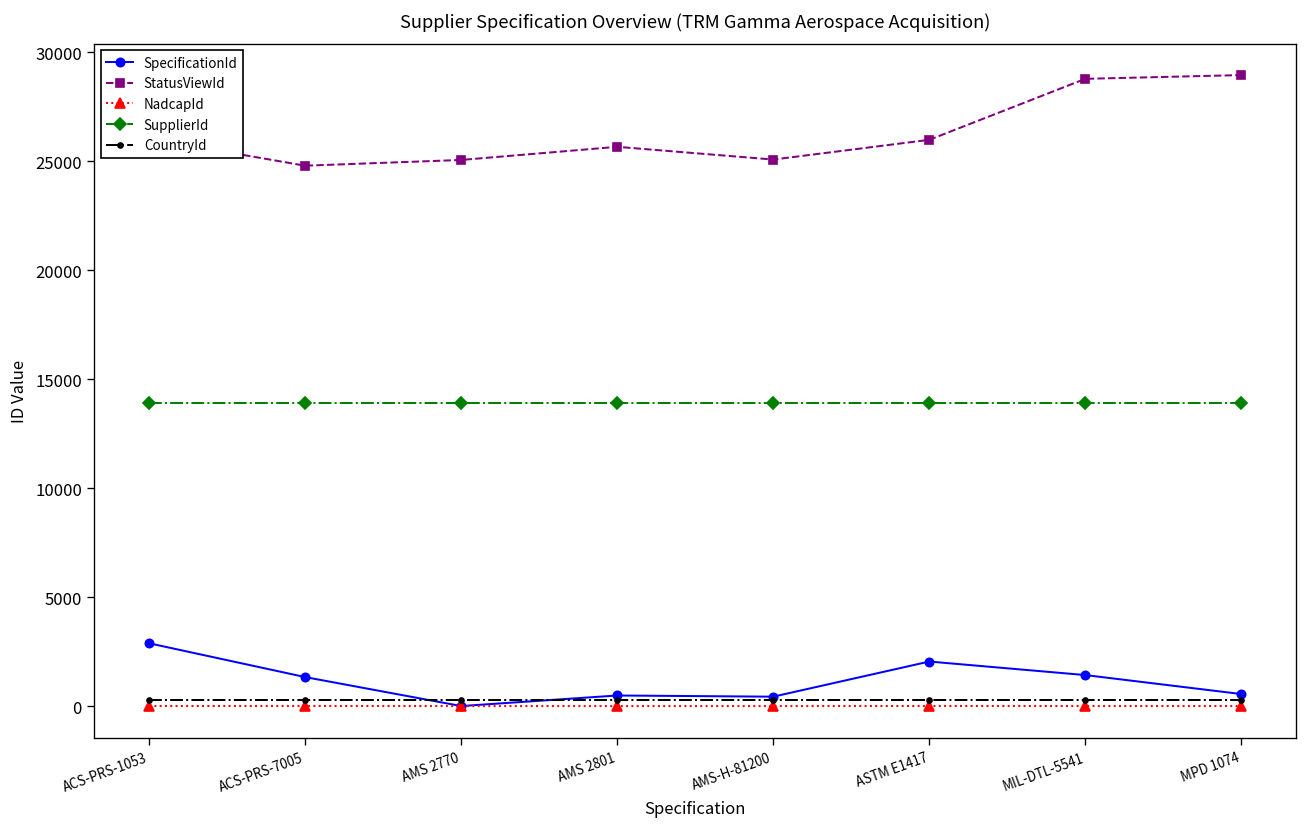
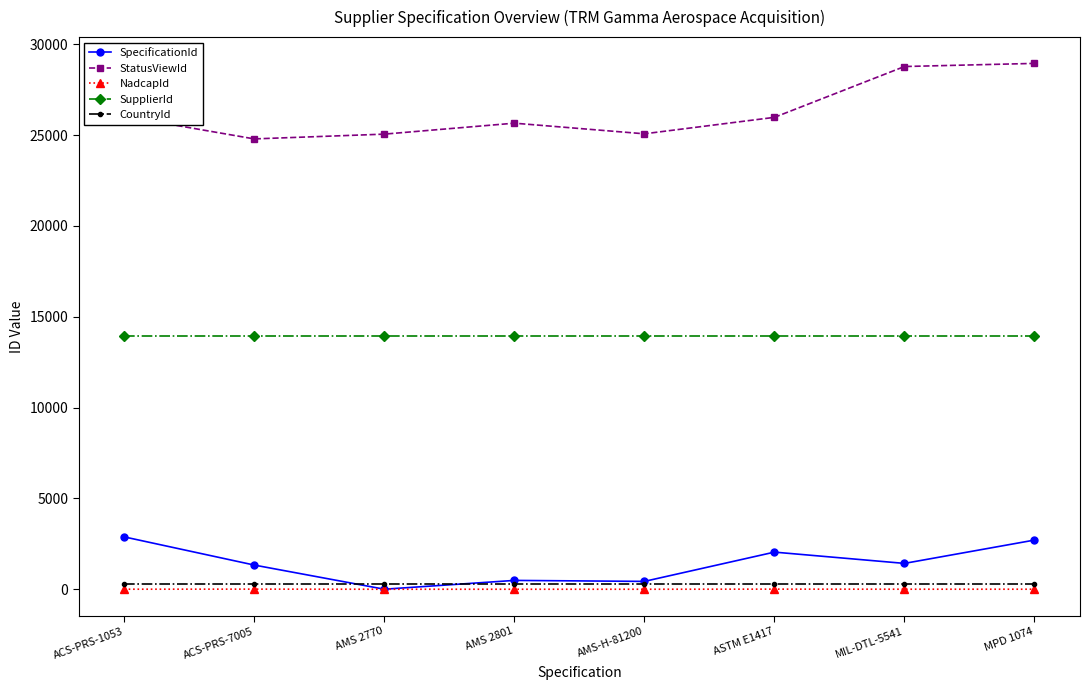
SpecificationId, MPD 1074: 600 -> 2700
